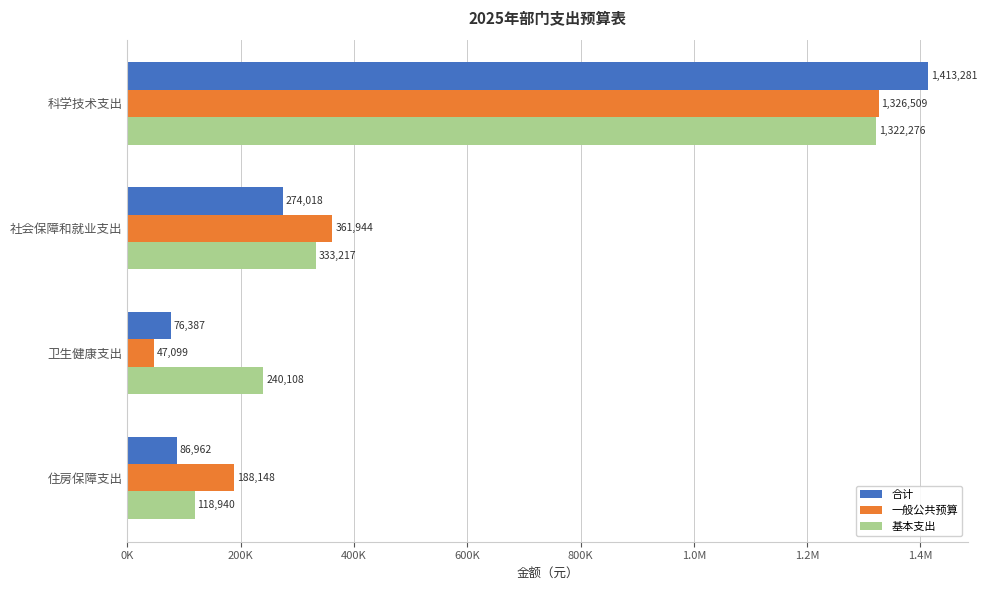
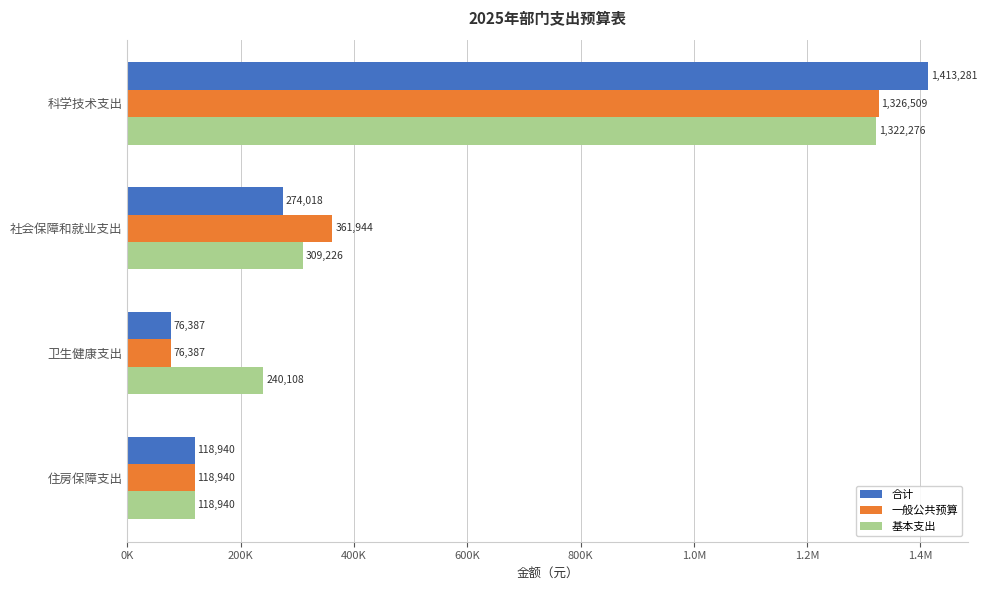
基本支出, 社会保障和就业支出: 333,217 -> 309,226
一般公共预算, 卫生健康支出: 47,099 -> 76,387
合计, 住房保障支出: 86,962 -> 118,940
一般公共预算, 住房保障支出: 188,148 -> 118,940
